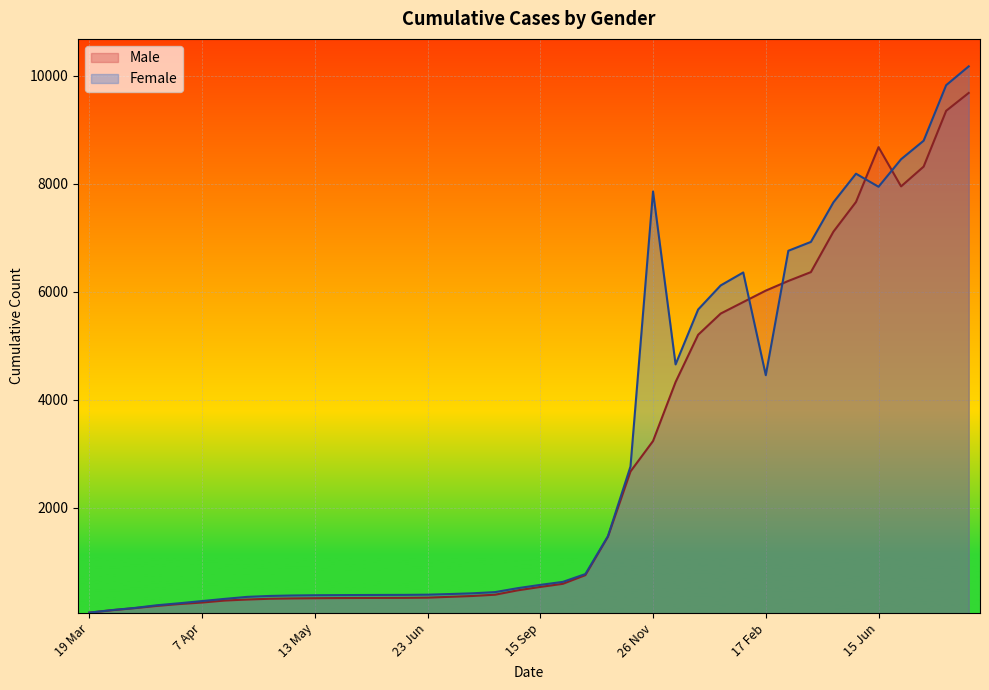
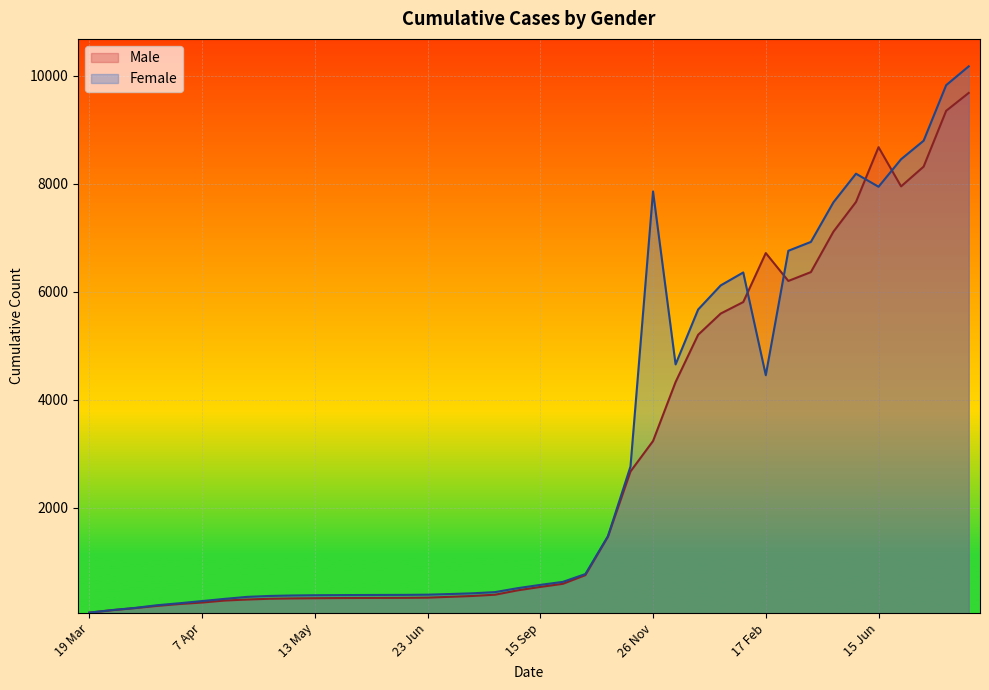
Male, 17 Feb: 6000 -> 6700
